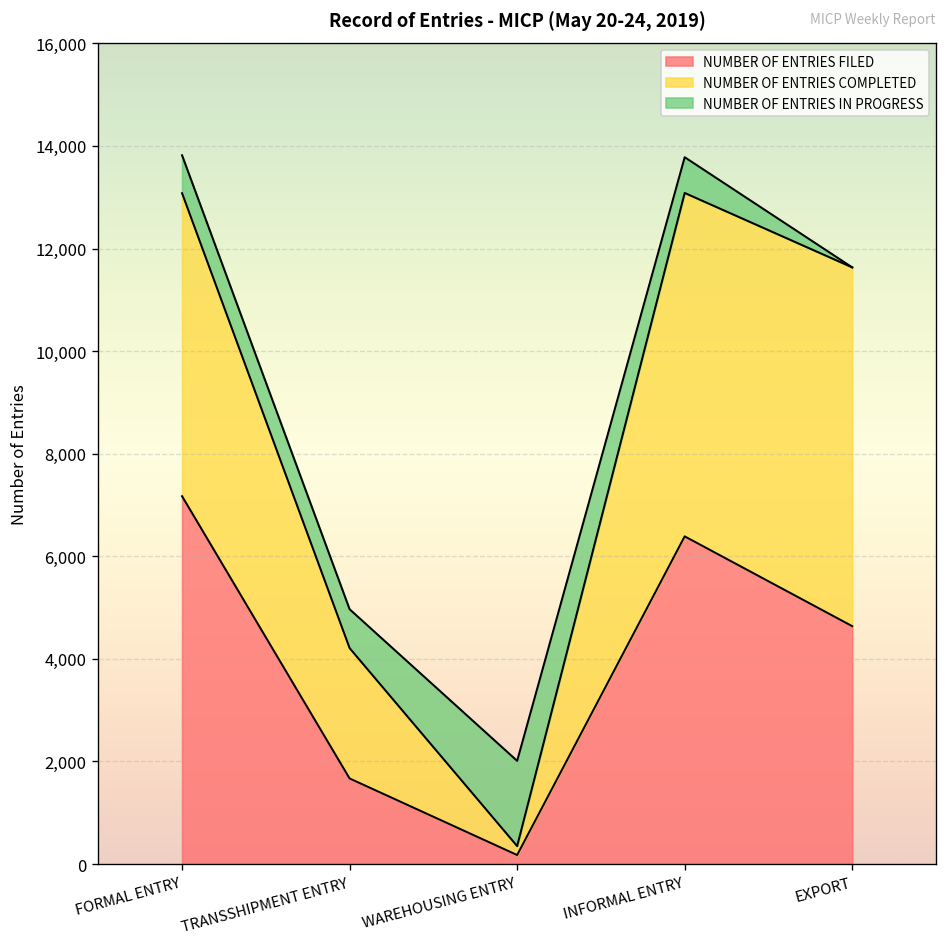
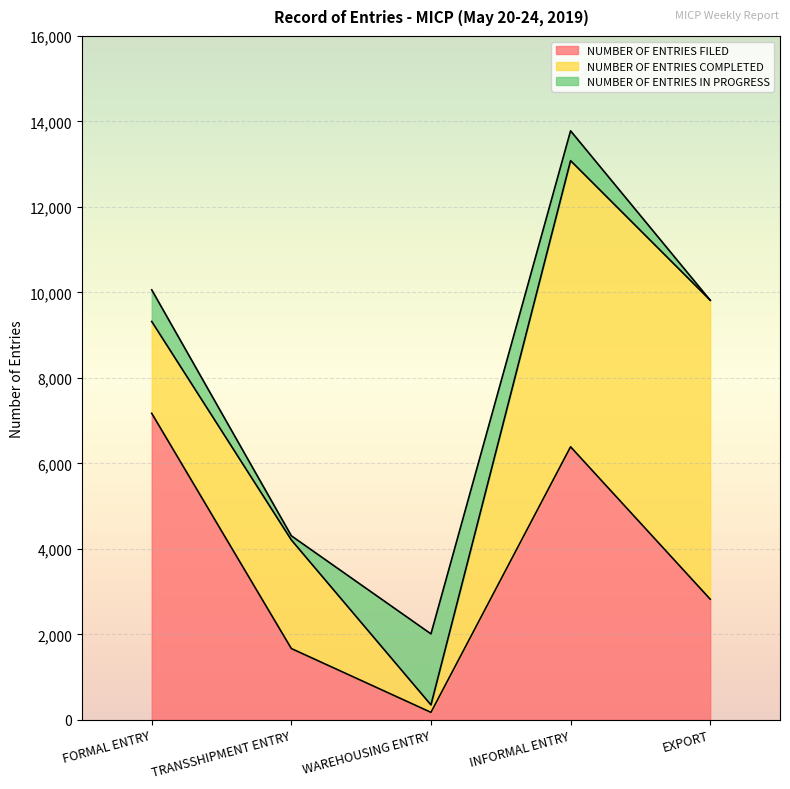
NUMBER OF ENTRIES COMPLETED, FORMAL ENTRY: 5,900 -> 2,100
NUMBER OF ENTRIES IN PROGRESS, TRANSSHIPMENT ENTRY: 800 -> 100
NUMBER OF ENTRIES FILED, EXPORT: 4,600 -> 2,800
